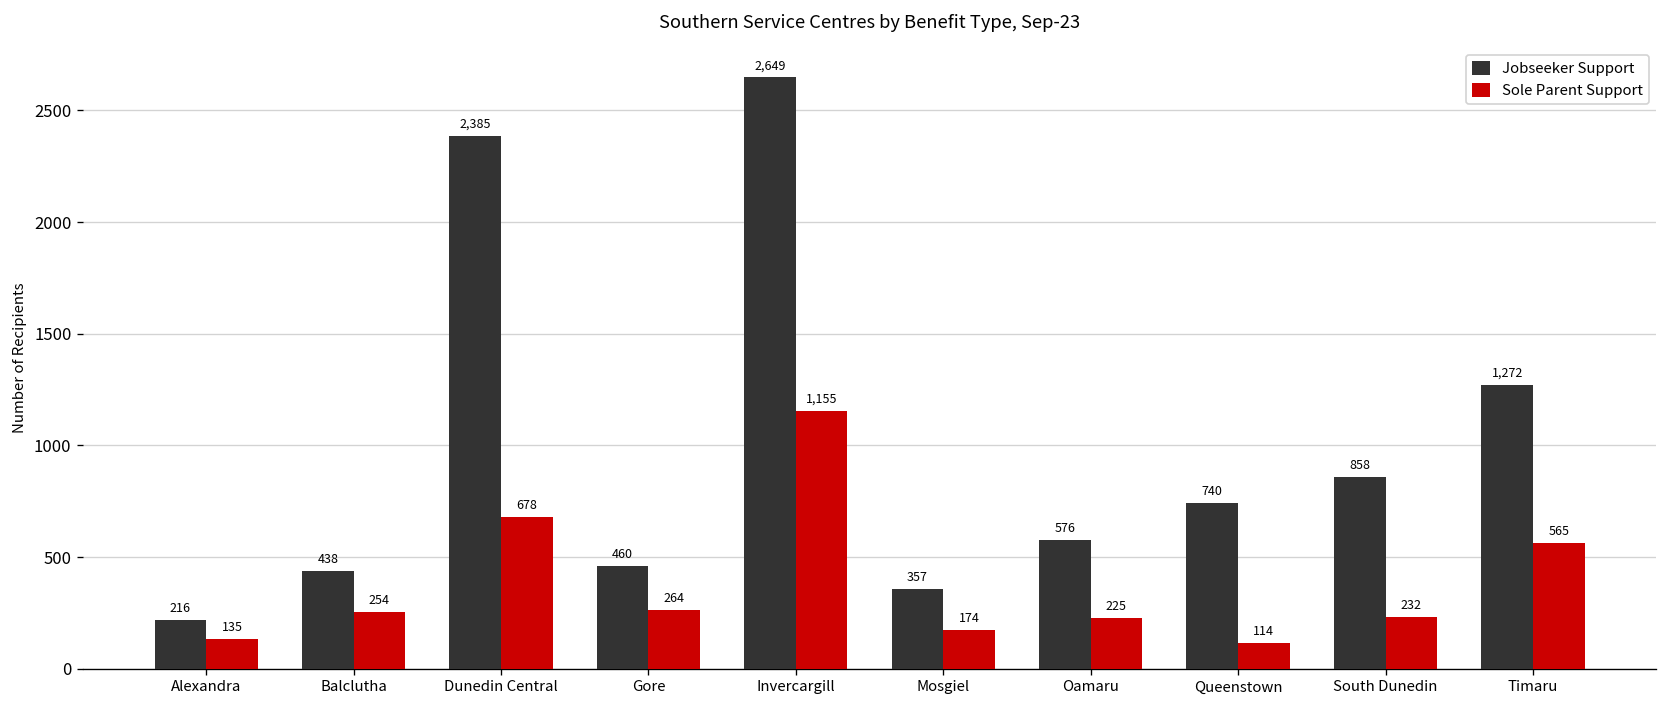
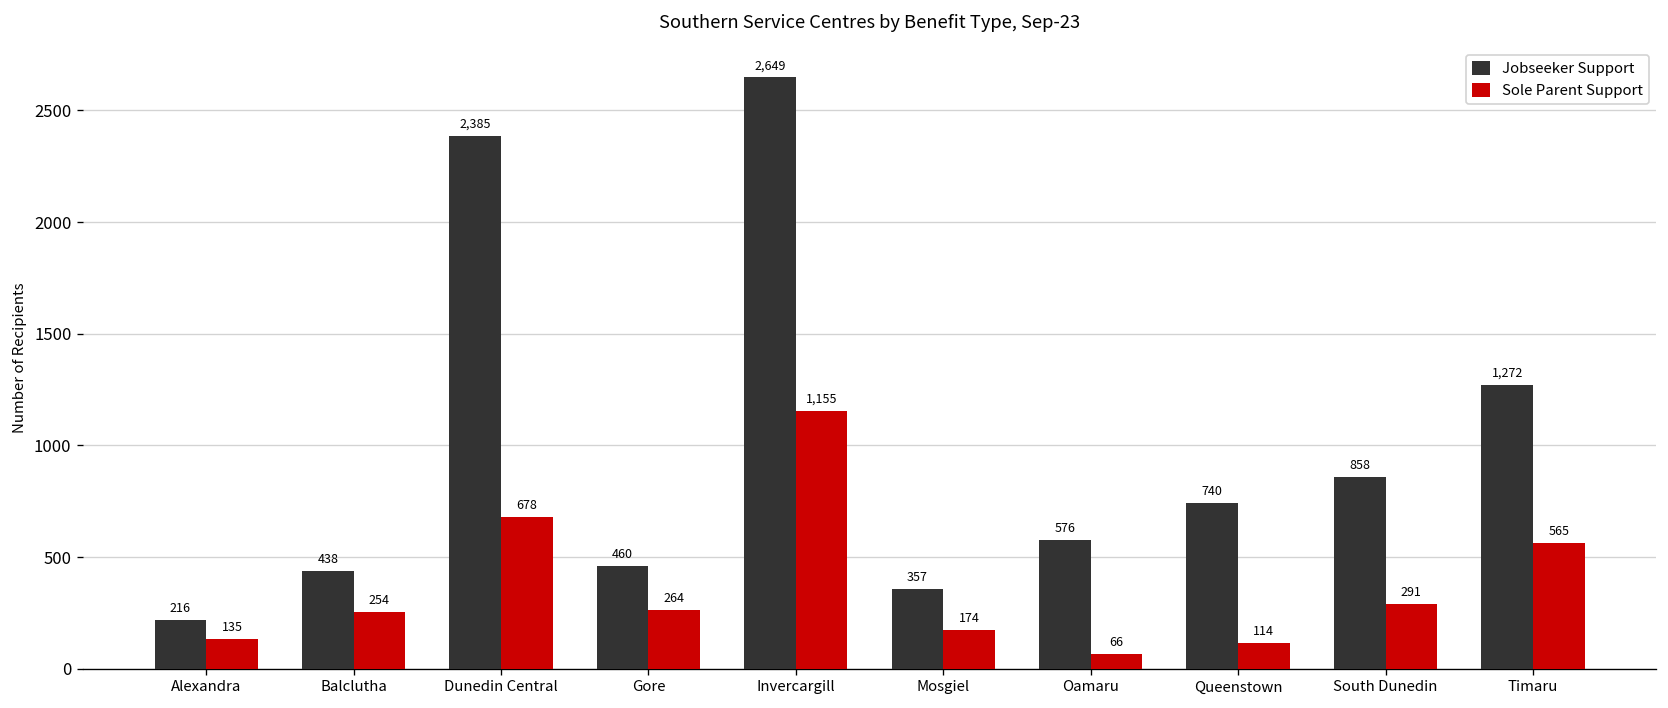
Sole Parent Support, Oamaru: 225 -> 66
Sole Parent Support, South Dunedin: 232 -> 291
